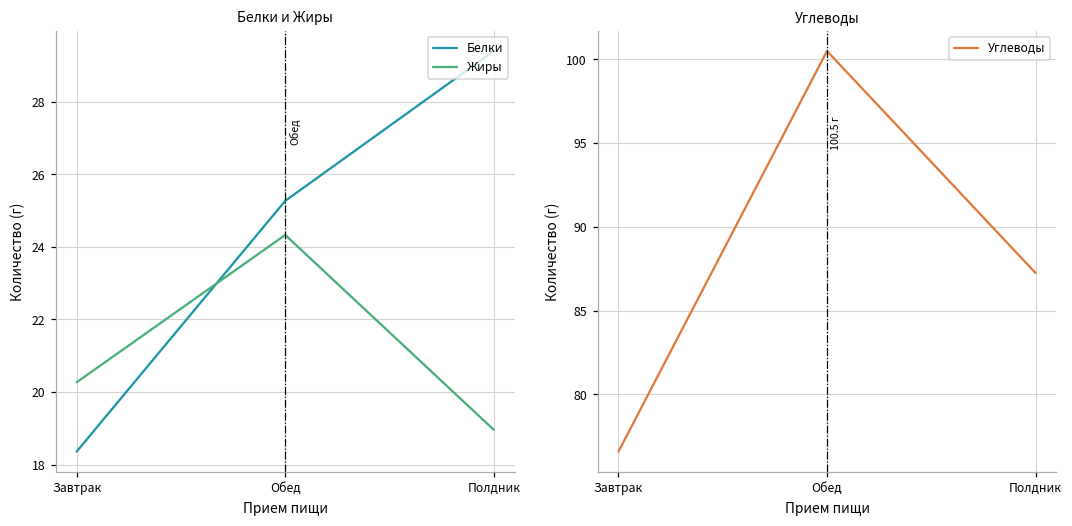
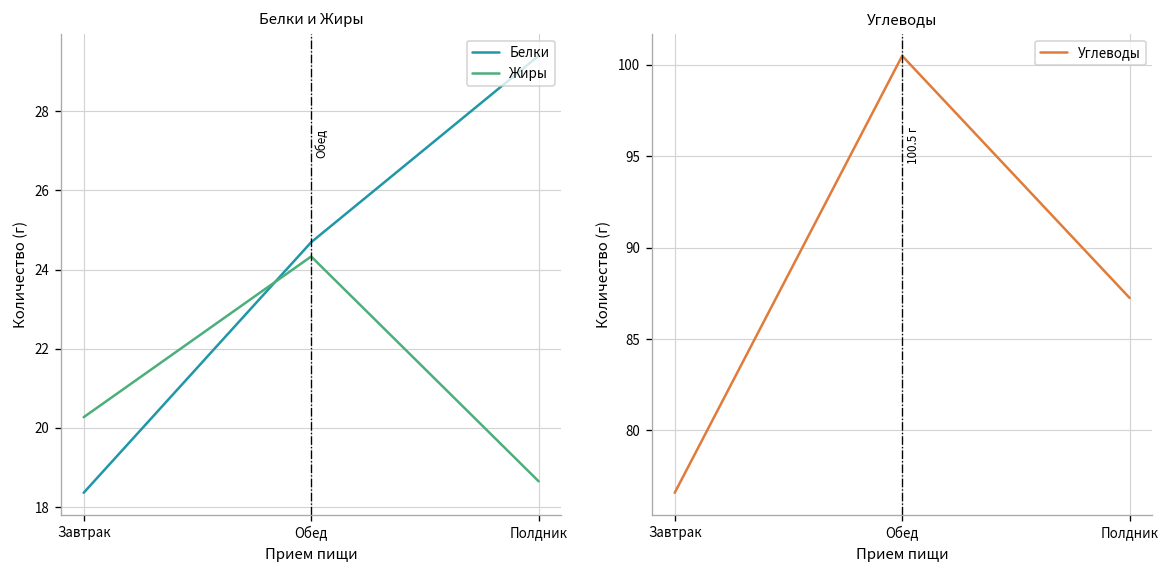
Белки и Жиры, Белки, Обед: 25.3 -> 24.7
Белки и Жиры, Жиры, Полдник: 19.0 -> 18.7
